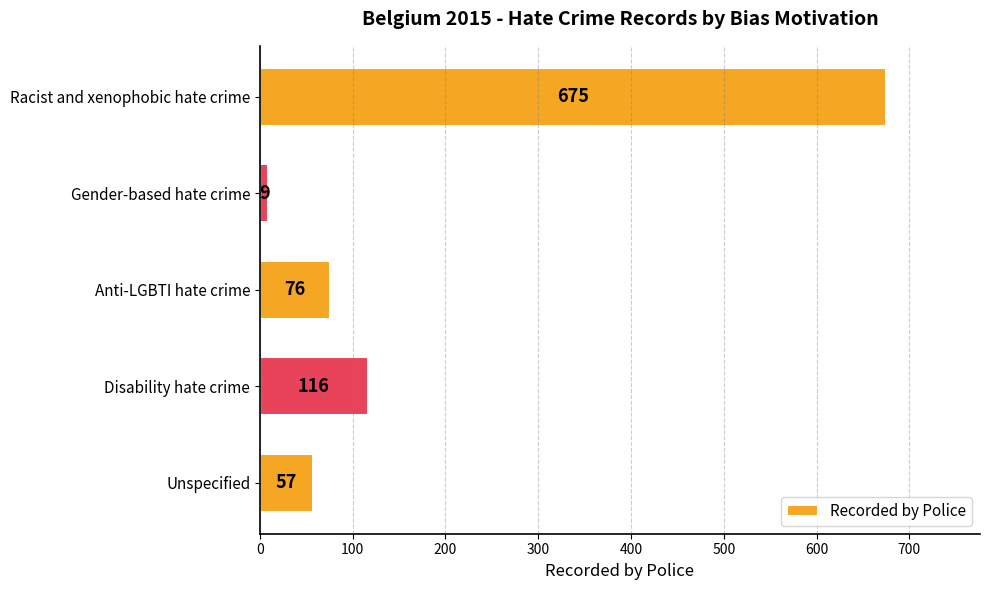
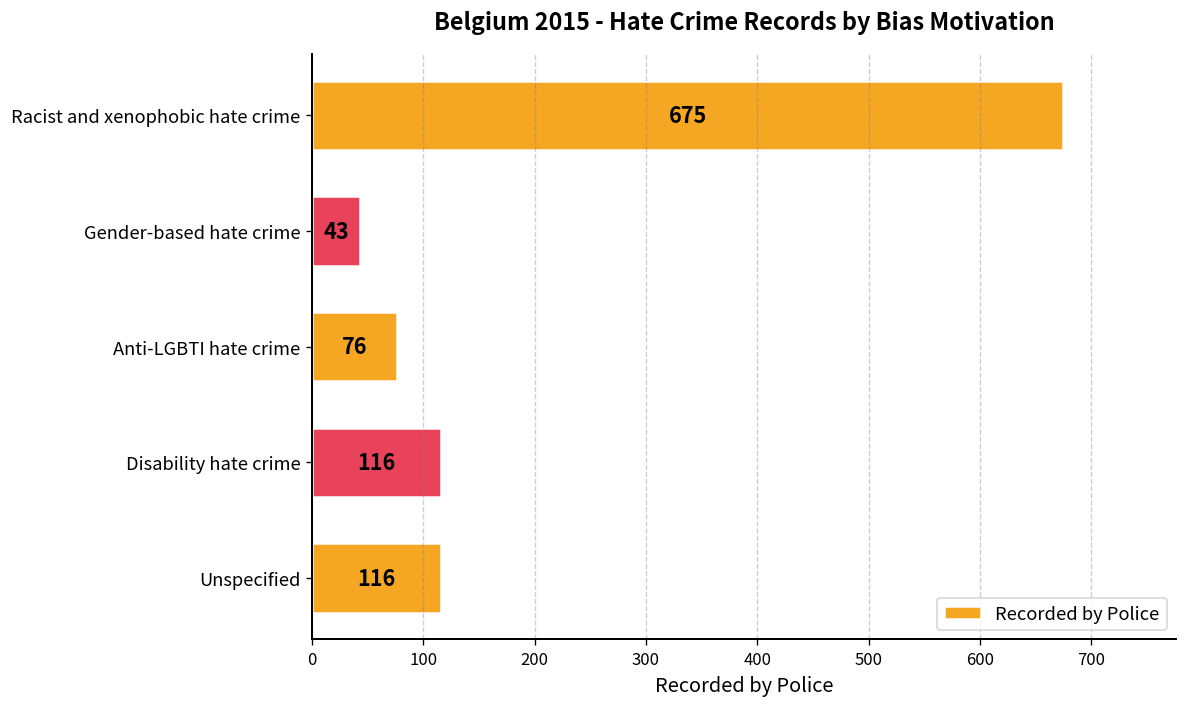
Gender-based hate crime: 9 -> 43
Unspecified: 57 -> 116
